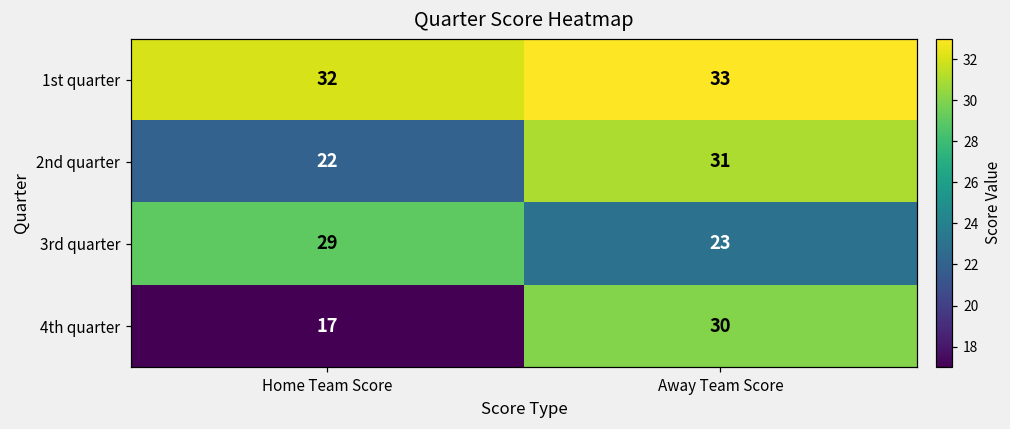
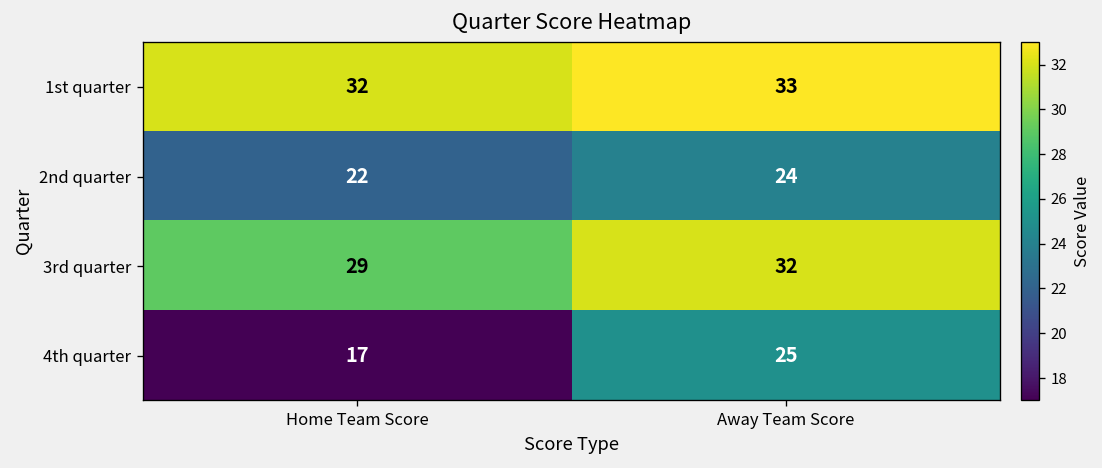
2nd quarter, Away Team Score: 31 -> 24
3rd quarter, Away Team Score: 23 -> 32
4th quarter, Away Team Score: 30 -> 25
